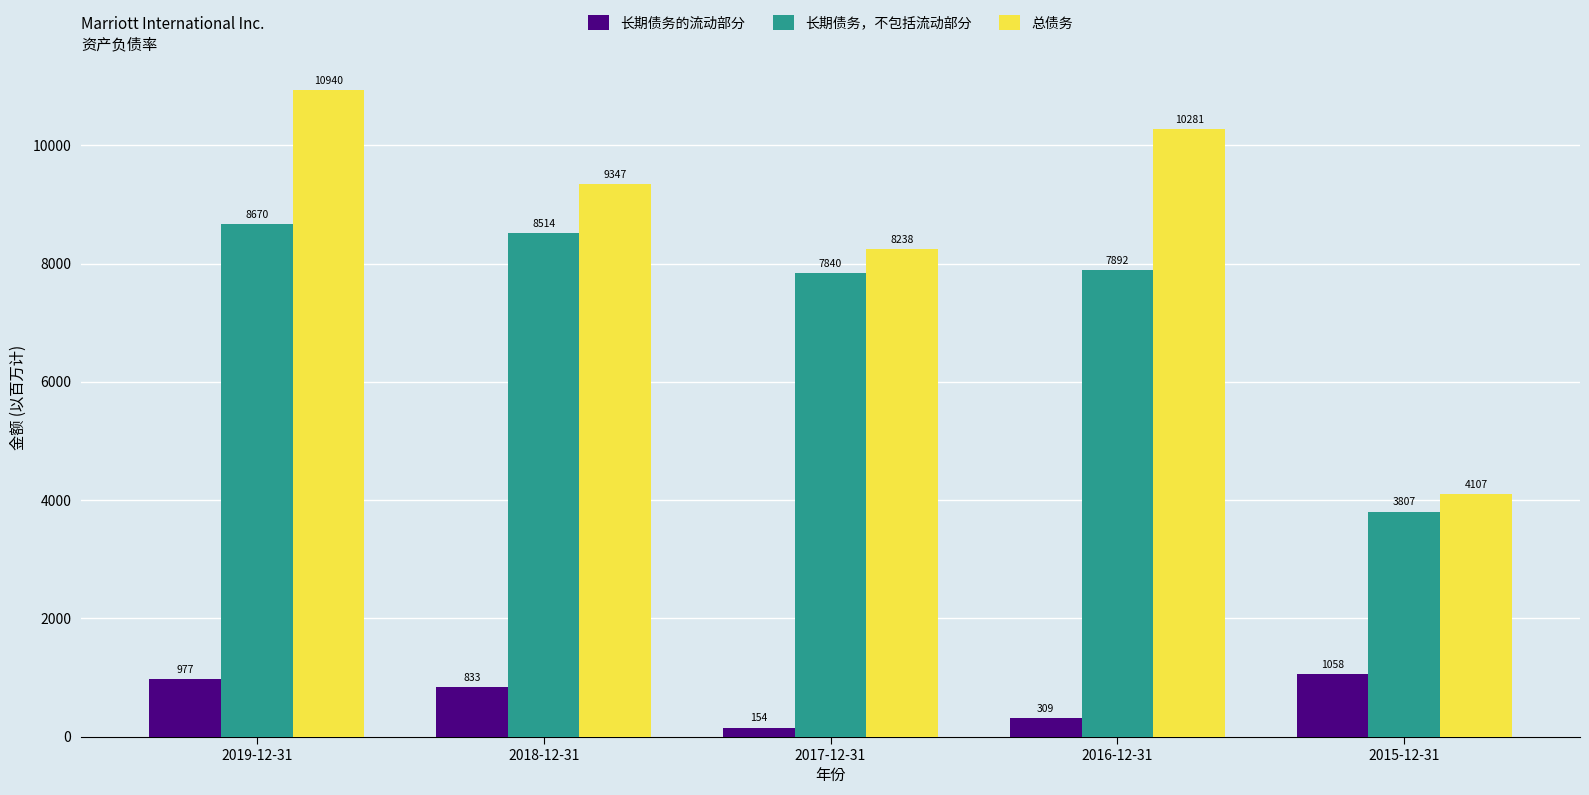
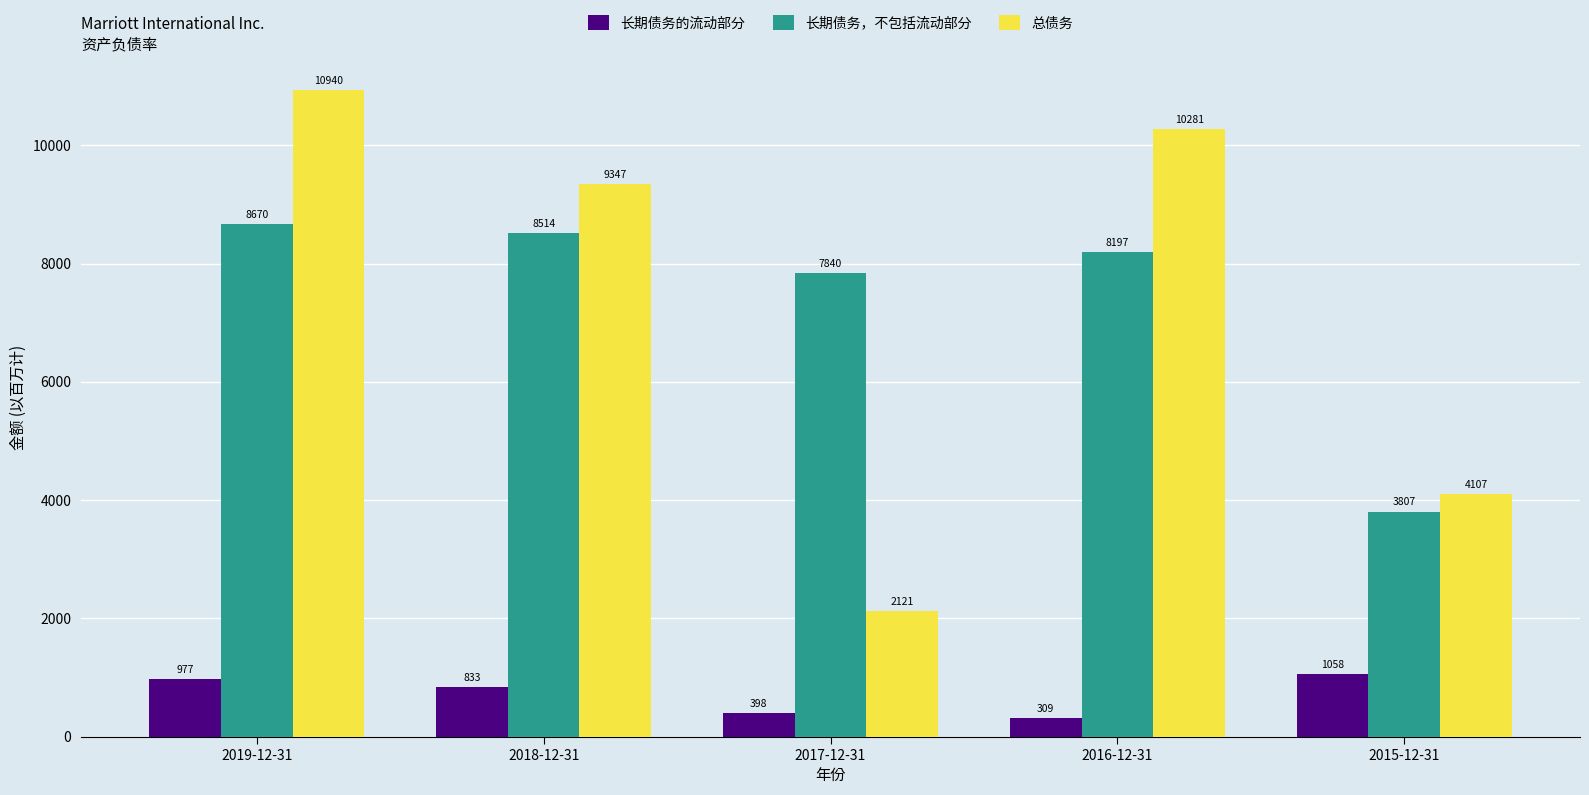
长期债务的流动部分, 2017-12-31: 154 -> 398
总债务, 2017-12-31: 8238 -> 2121
长期债务，不包括流动部分, 2016-12-31: 7892 -> 8197
